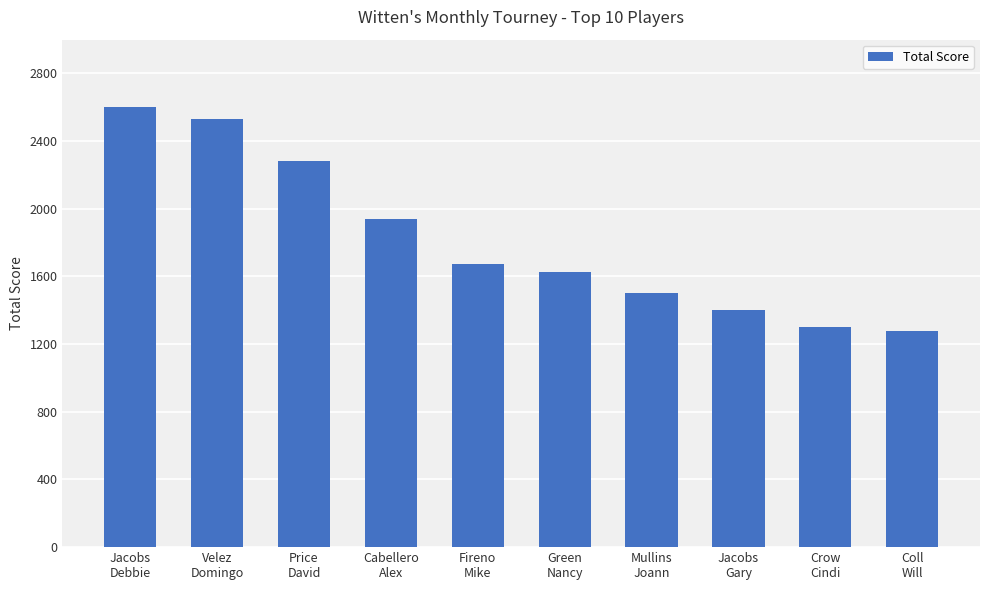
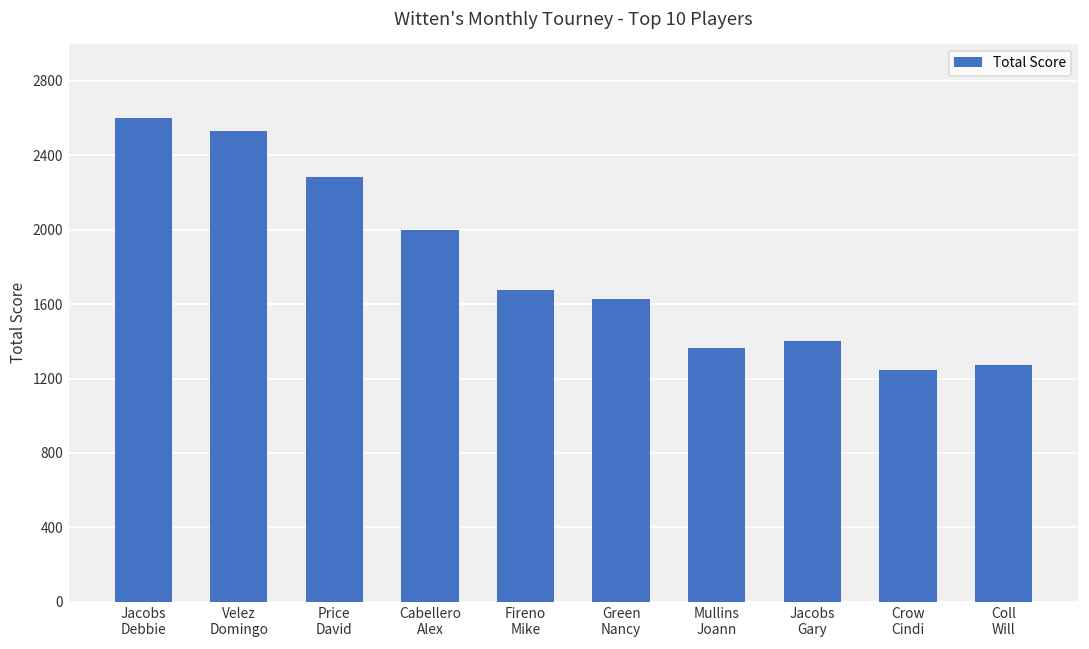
Cabellero Alex: 1940 -> 2000
Mullins Joann: 1500 -> 1370
Crow Cindi: 1300 -> 1250
